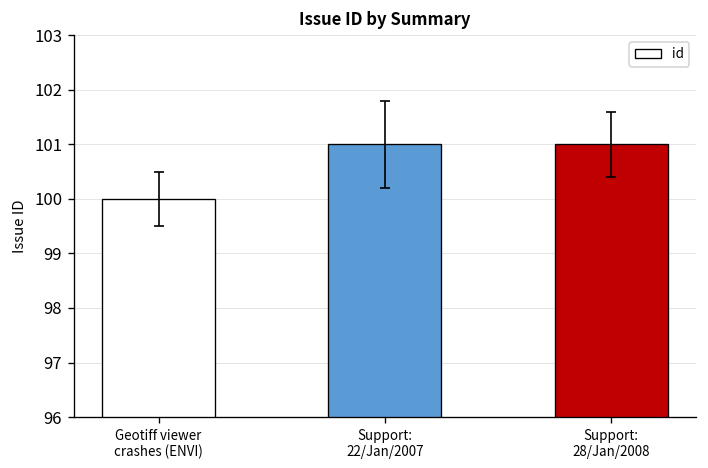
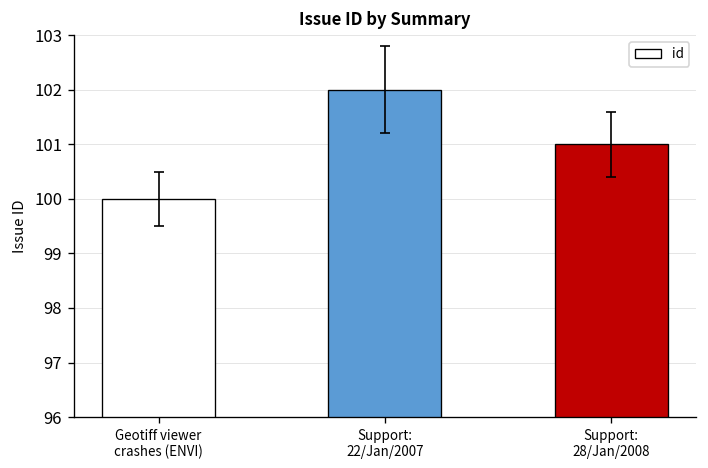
id, Support: 22/Jan/2007: 101 -> 102
